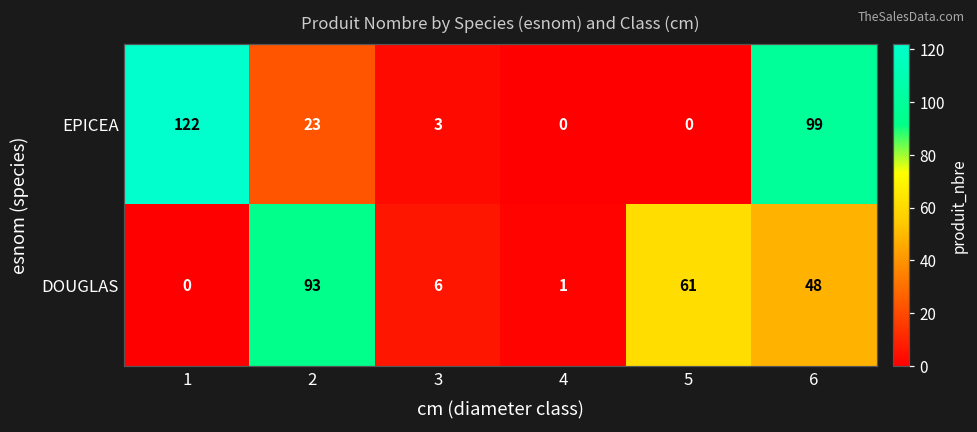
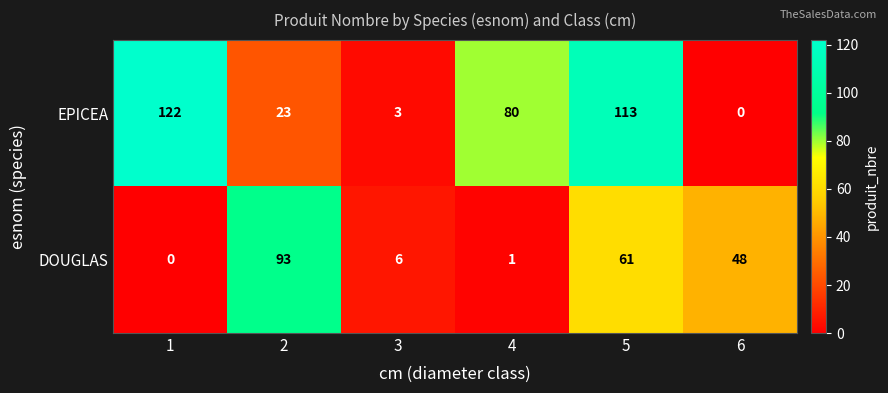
EPICEA, 4: 0 -> 80
EPICEA, 5: 0 -> 113
EPICEA, 6: 99 -> 0
